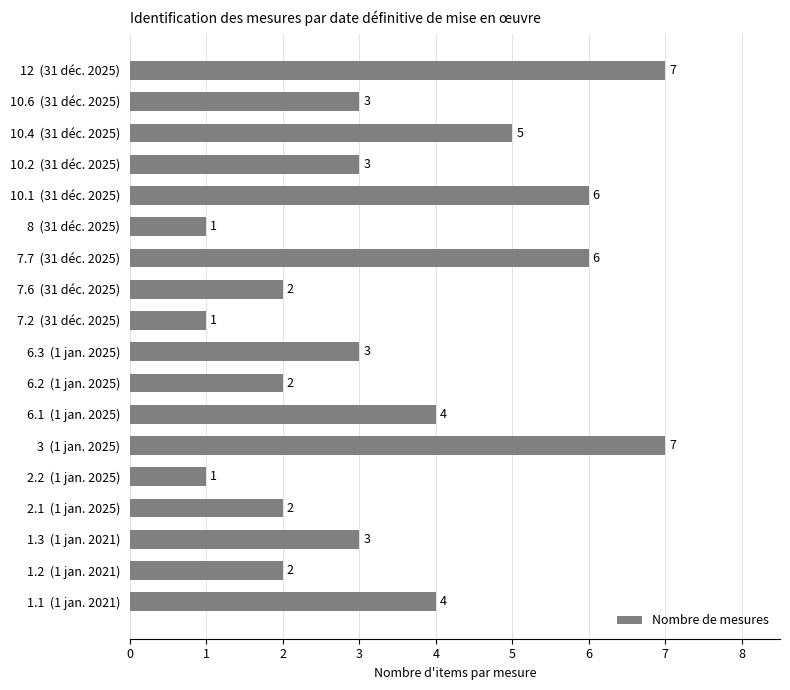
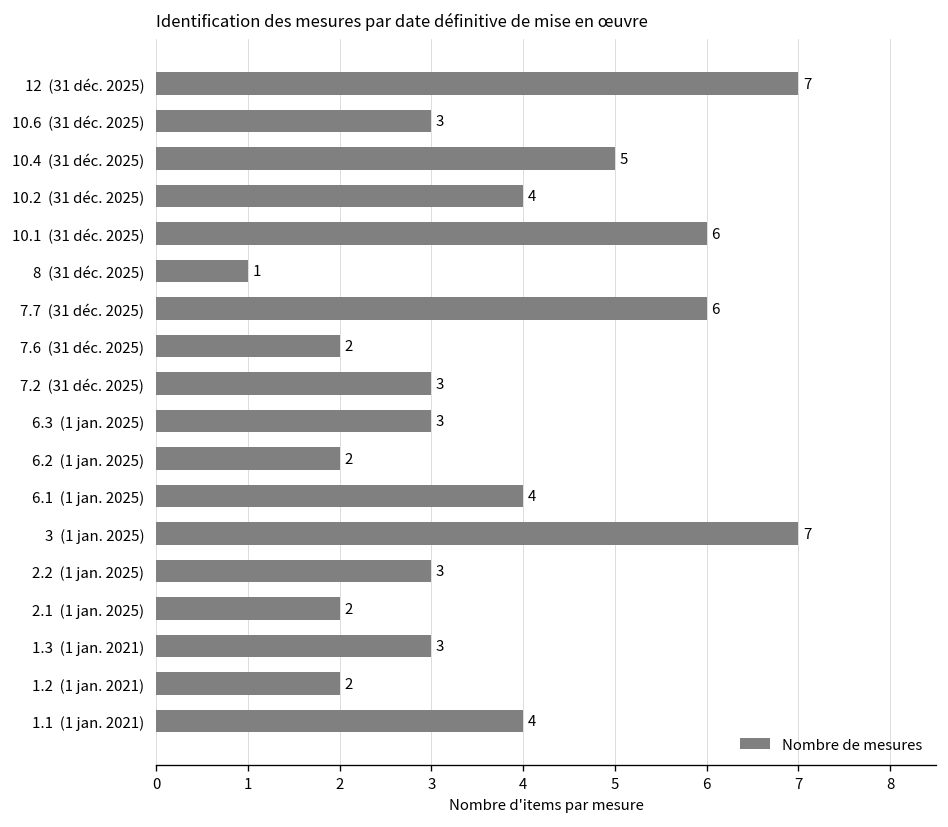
10.2 (31 déc. 2025): 3 -> 4
7.2 (31 déc. 2025): 1 -> 3
2.2 (1 jan. 2025): 1 -> 3
